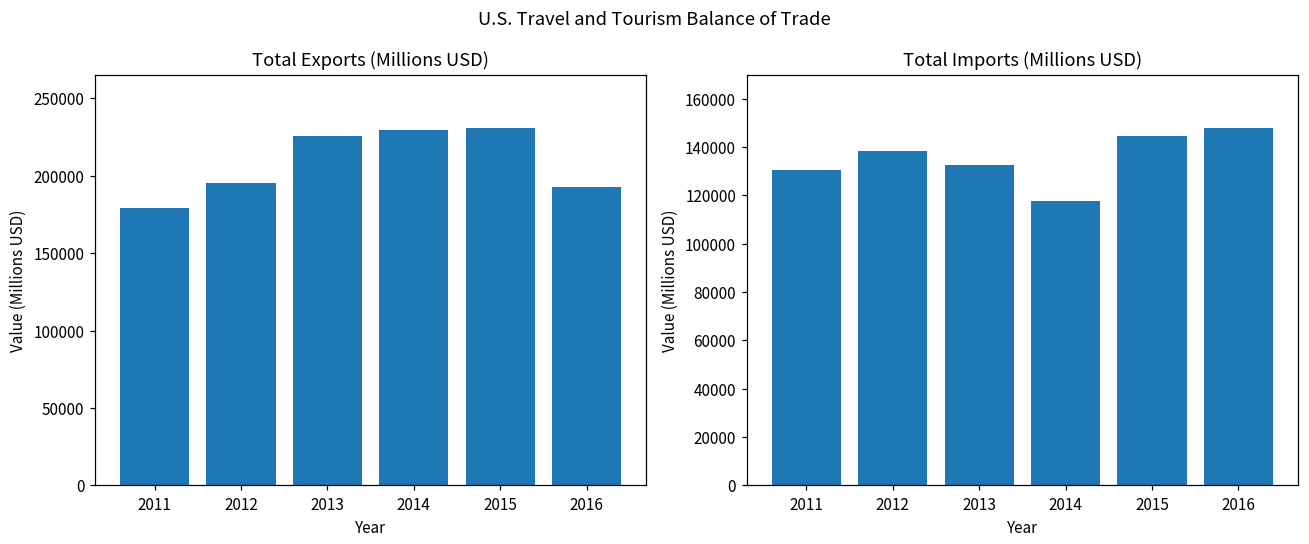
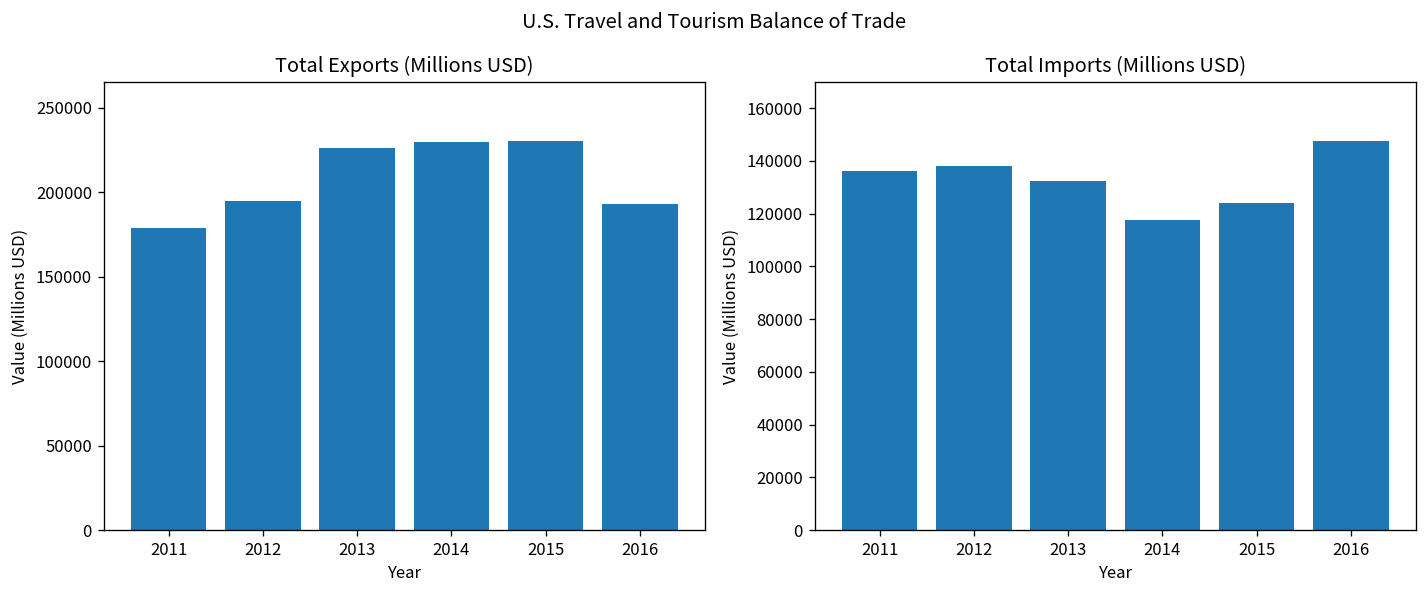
Total Imports (Millions USD), 2011: 131000 -> 136000
Total Imports (Millions USD), 2015: 145000 -> 124000
